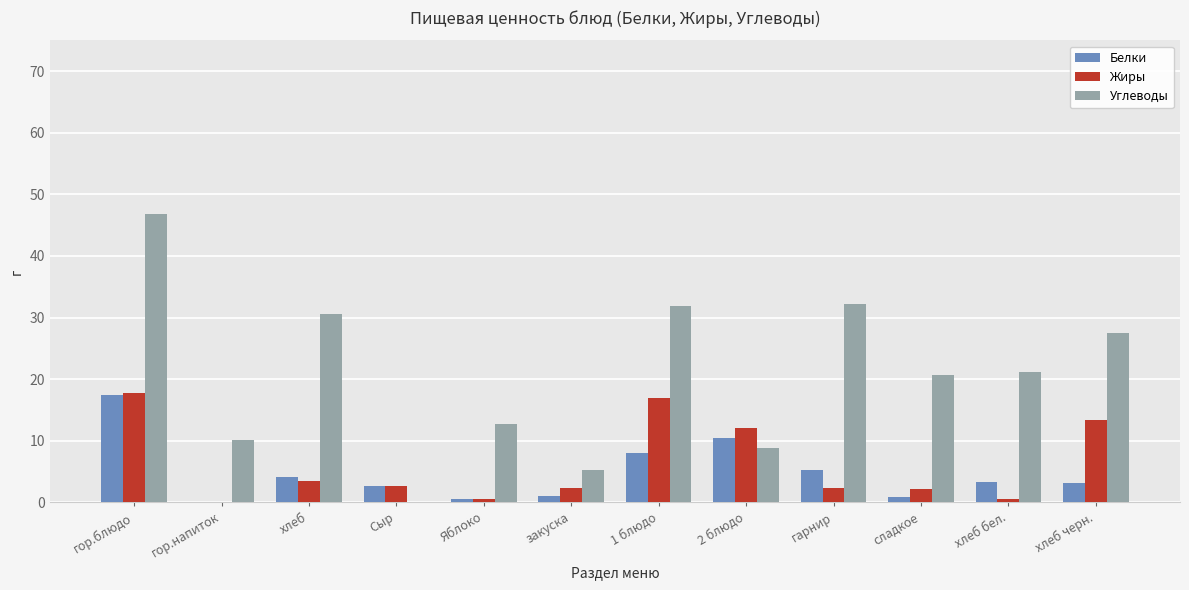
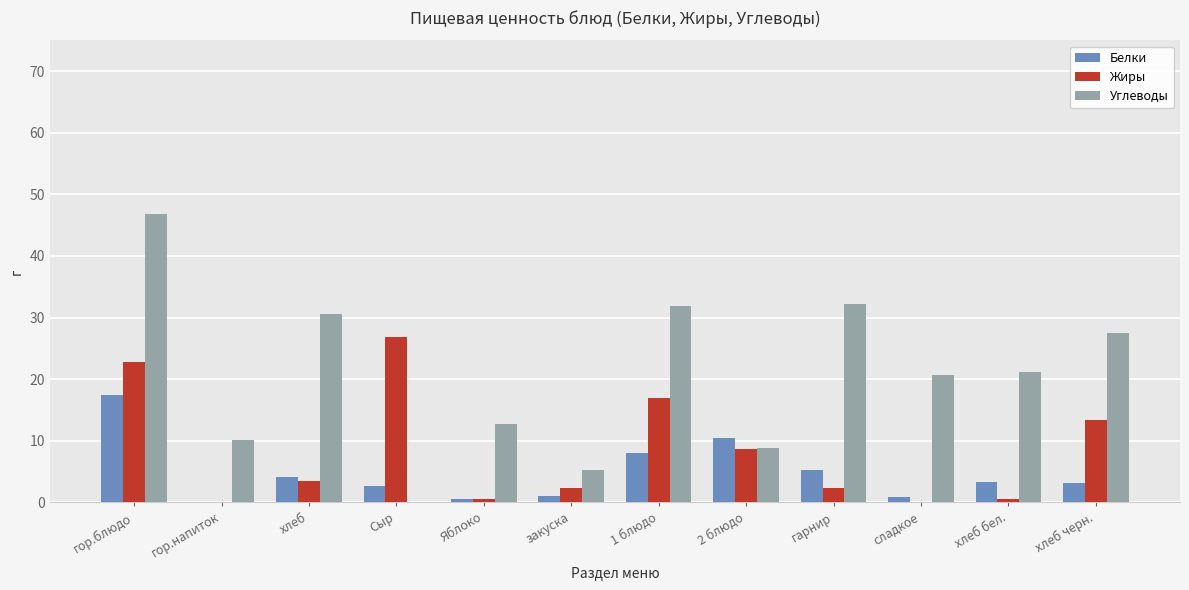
Жиры, гор.блюдо: 18 -> 23
Жиры, Сыр: 3 -> 27
Жиры, 2 блюдо: 12 -> 9
Жиры, сладкое: 2 -> 0
